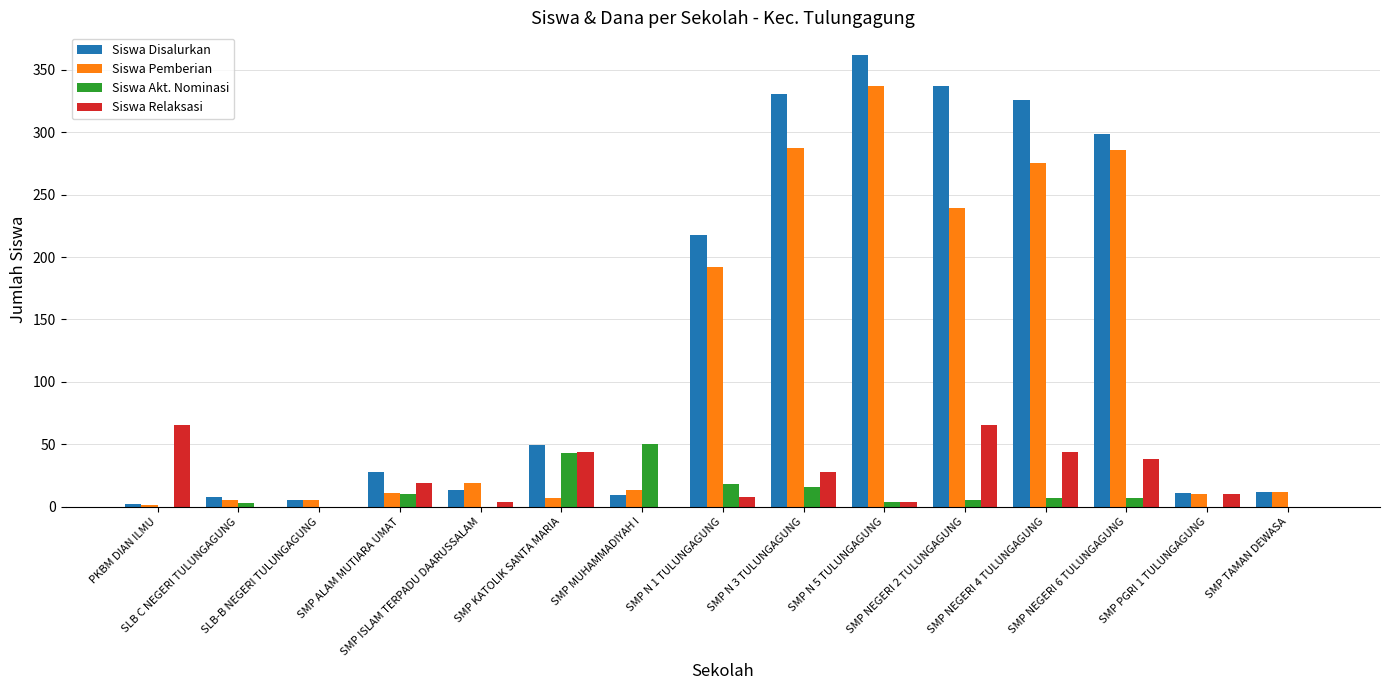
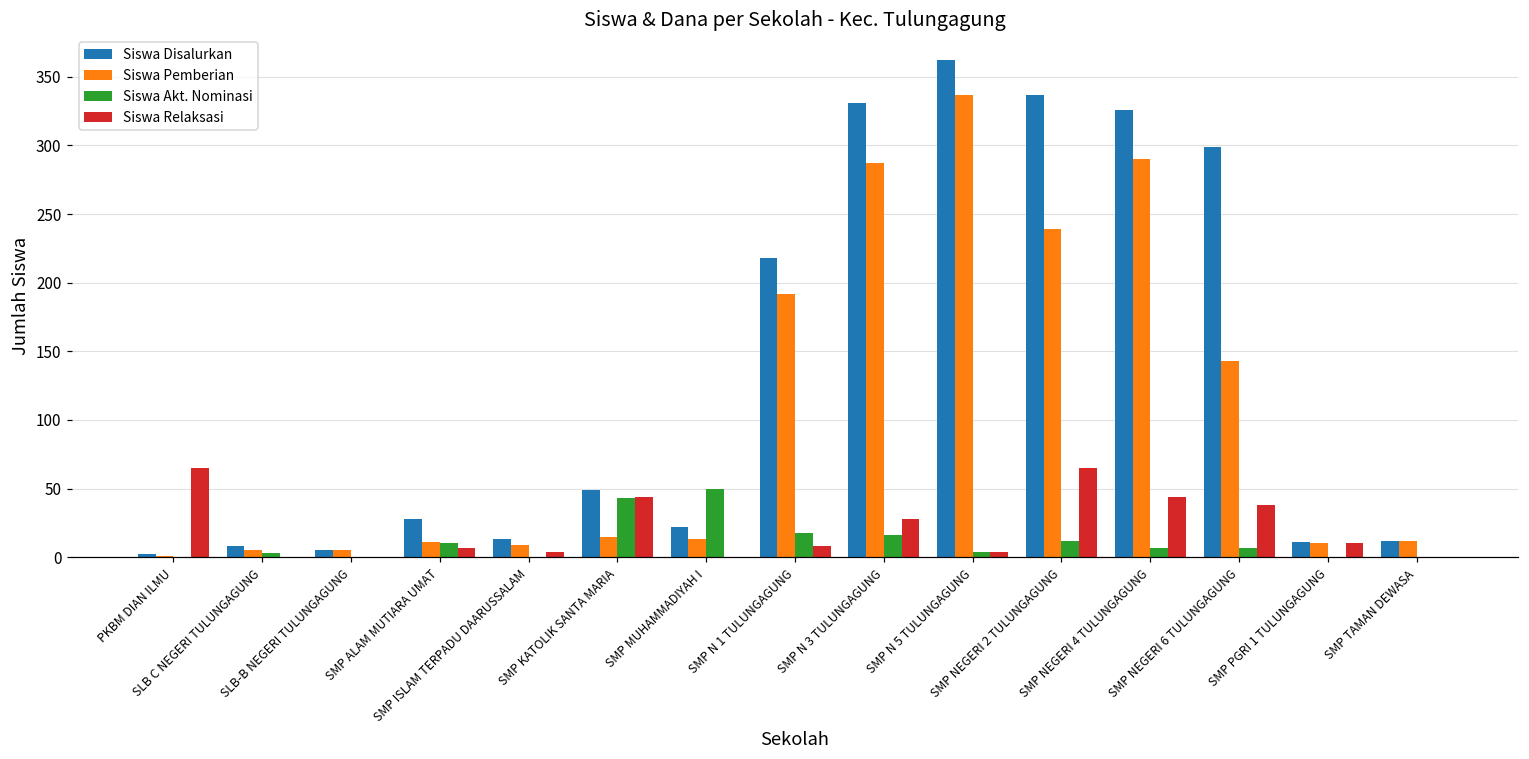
Siswa Relaksasi, SMP ALAM MUTIARA UMAT: 19 -> 7
Siswa Pemberian, SMP ISLAM TERPADU DAARUSSALAM: 19 -> 9
Siswa Pemberian, SMP KATOLIK SANTA MARIA: 7 -> 15
Siswa Disalurkan, SMP MUHAMMADIYAH I: 9 -> 22
Siswa Akt. Nominasi, SMP NEGERI 2 TULUNGAGUNG: 5 -> 12
Siswa Pemberian, SMP NEGERI 4 TULUNGAGUNG: 275 -> 290
Siswa Pemberian, SMP NEGERI 6 TULUNGAGUNG: 286 -> 143
